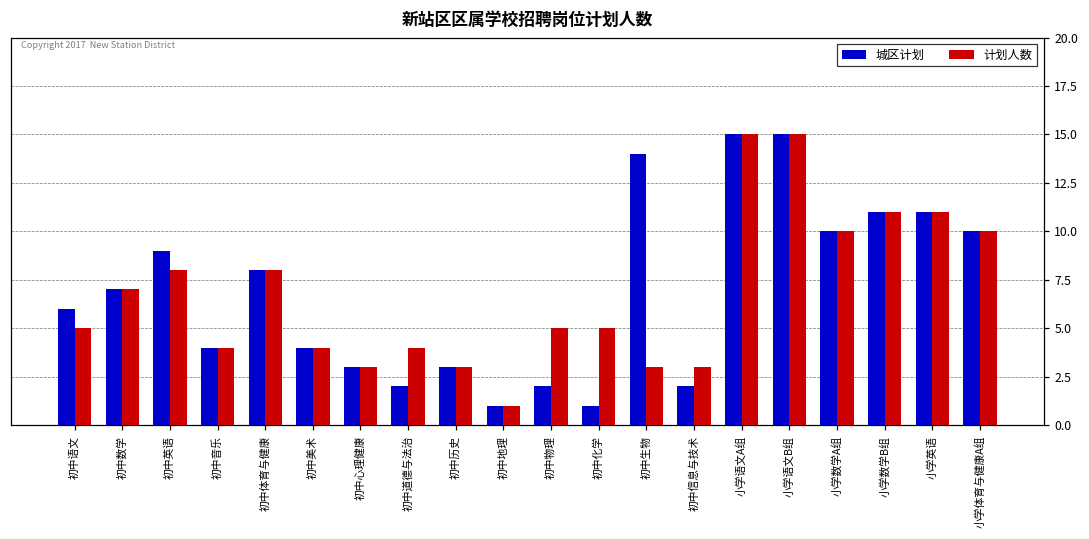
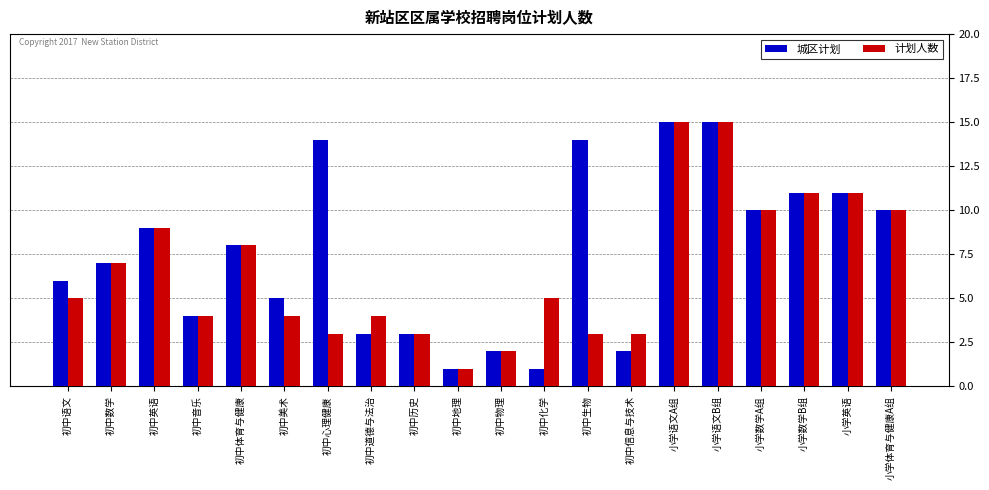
计划人数, 初中英语: 8 -> 9
城区计划, 初中美术: 4 -> 5
城区计划, 初中心理健康: 3 -> 14
城区计划, 初中道德与法治: 2 -> 3
计划人数, 初中物理: 5 -> 2
